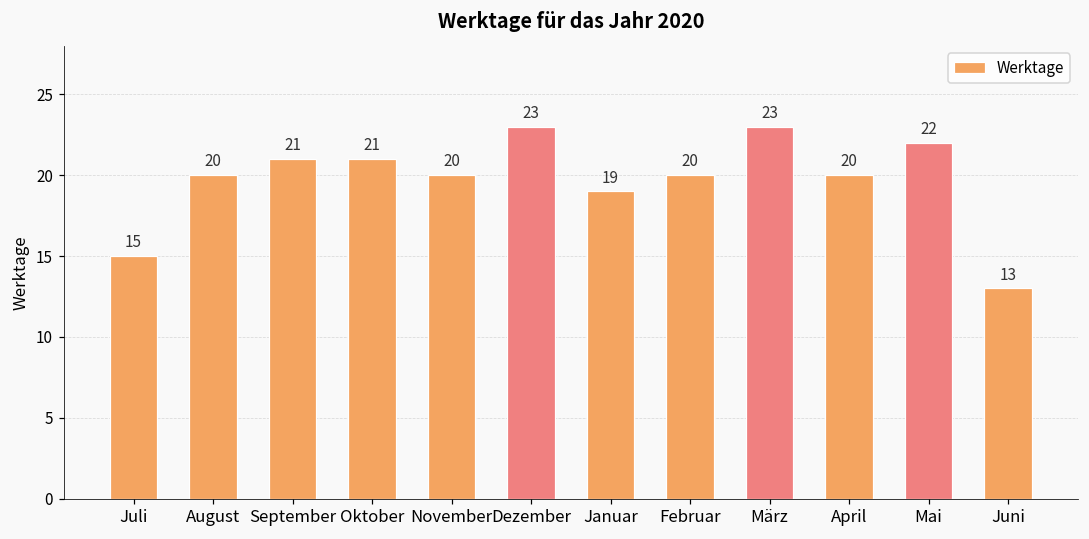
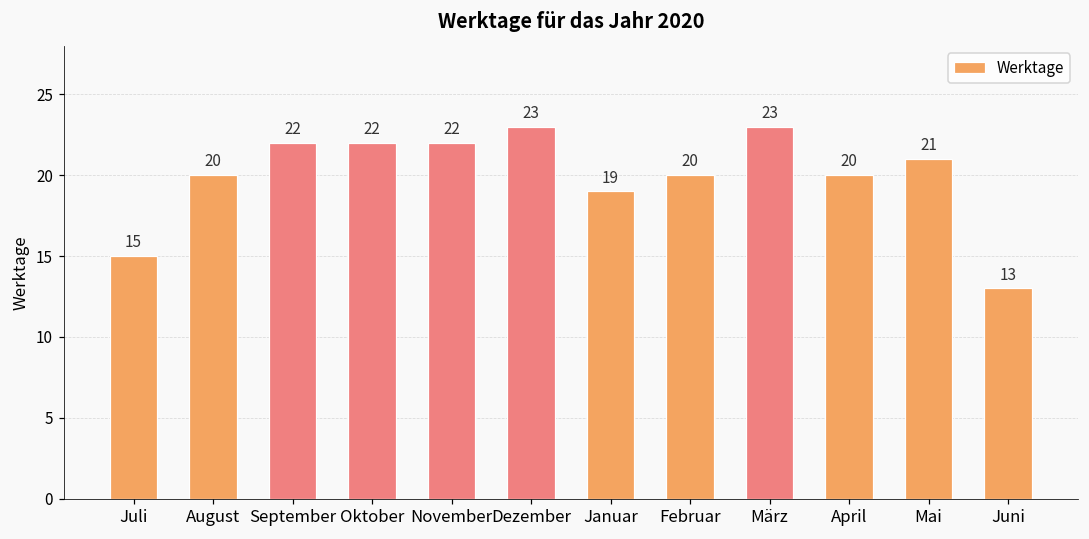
September: 21 -> 22
Oktober: 21 -> 22
November: 20 -> 22
Mai: 22 -> 21
